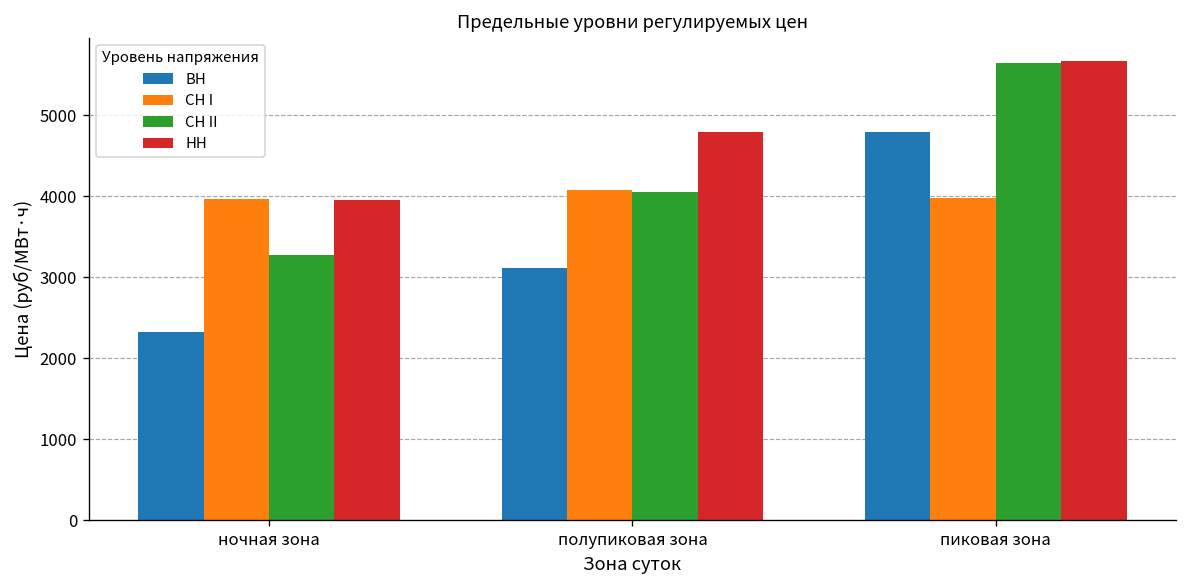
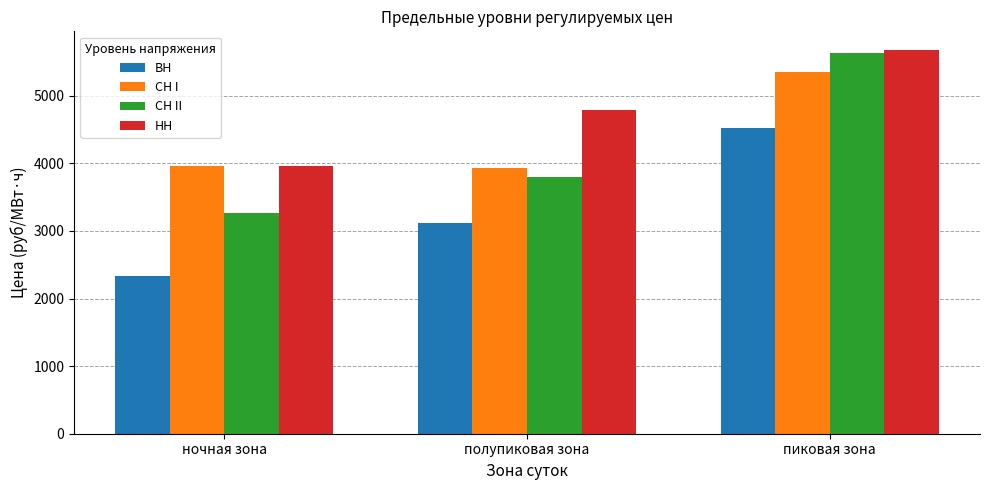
СН I, полупиковая зона: 4100 -> 3900
СН II, полупиковая зона: 4100 -> 3800
ВН, пиковая зона: 4800 -> 4500
СН I, пиковая зона: 4000 -> 5300
